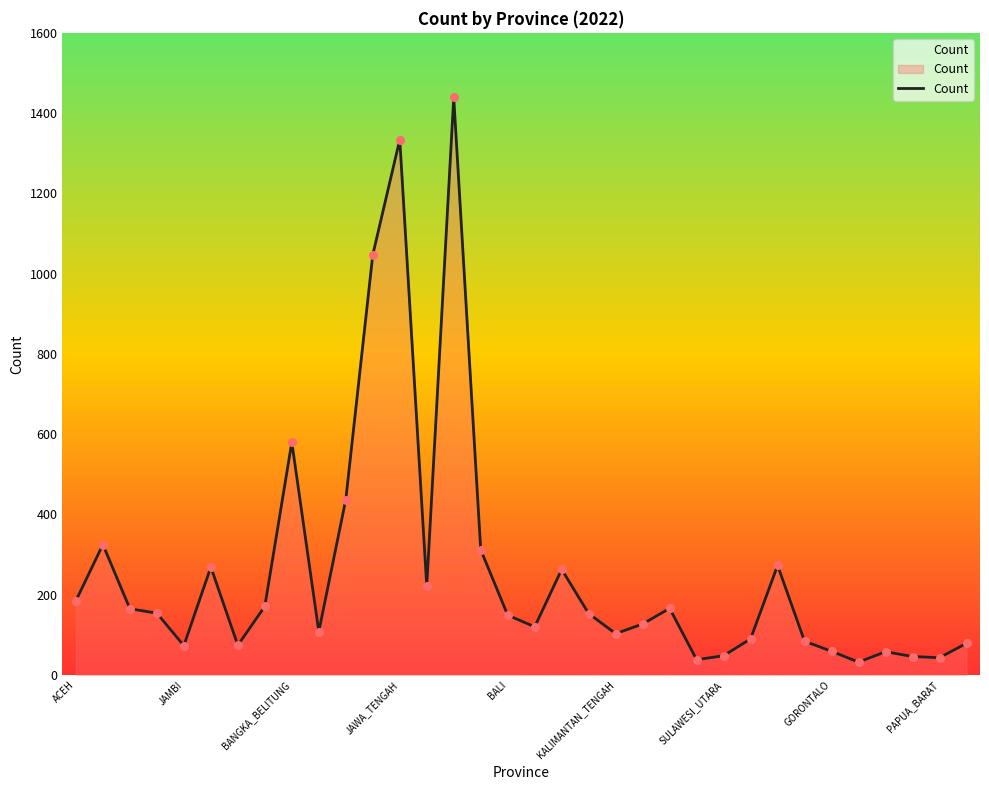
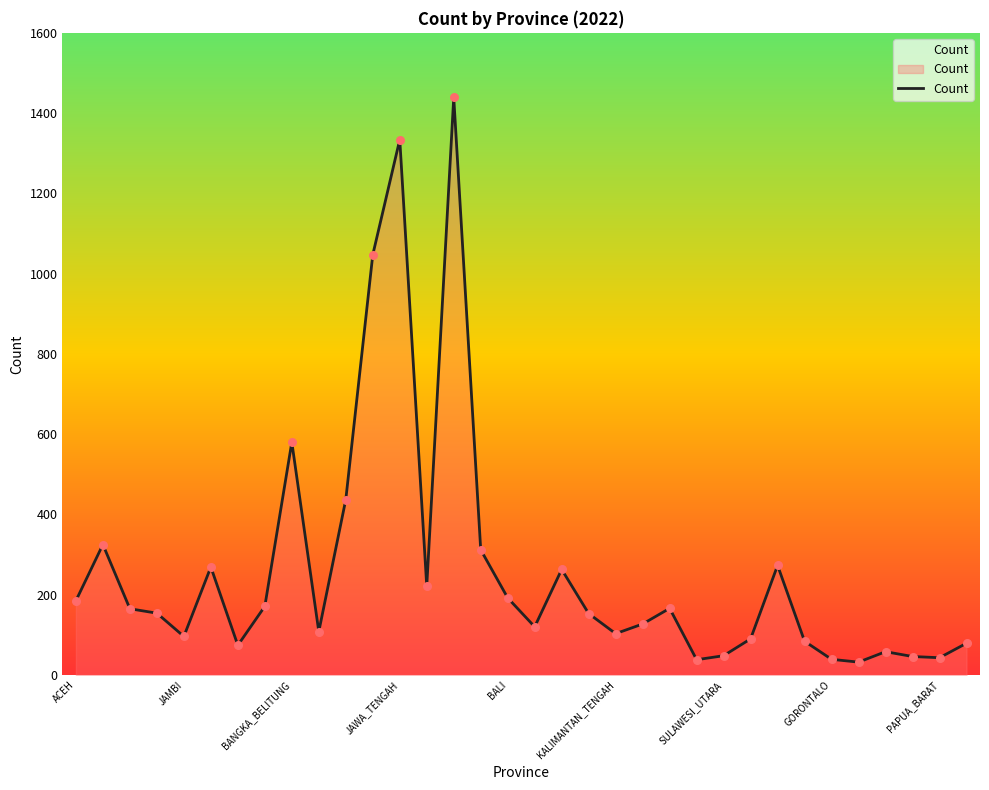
JAMBI: 70 -> 100
BALI: 150 -> 190
GORONTALO: 60 -> 40
